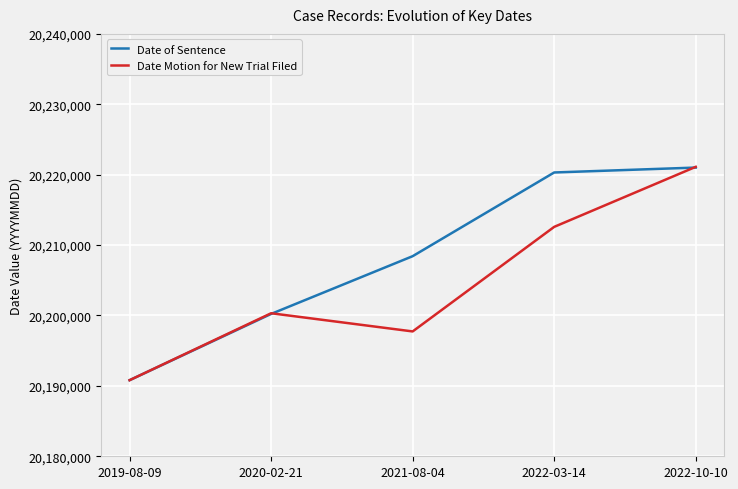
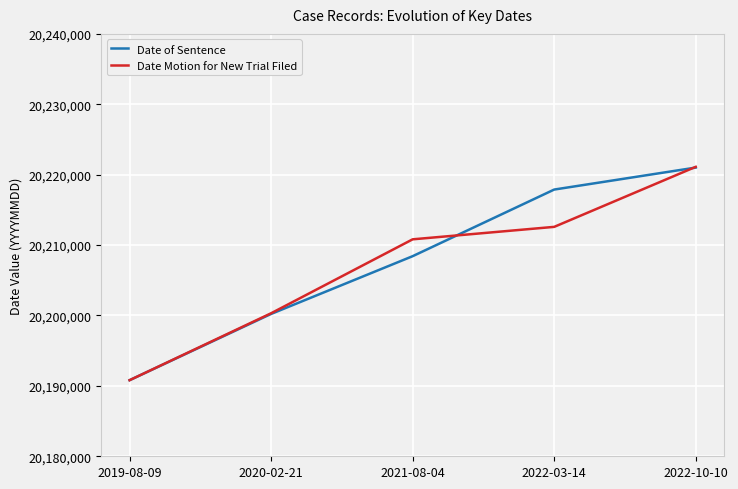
Date Motion for New Trial Filed, 2021-08-04: 20,198,000 -> 20,211,000
Date of Sentence, 2022-03-14: 20,220,000 -> 20,218,000
